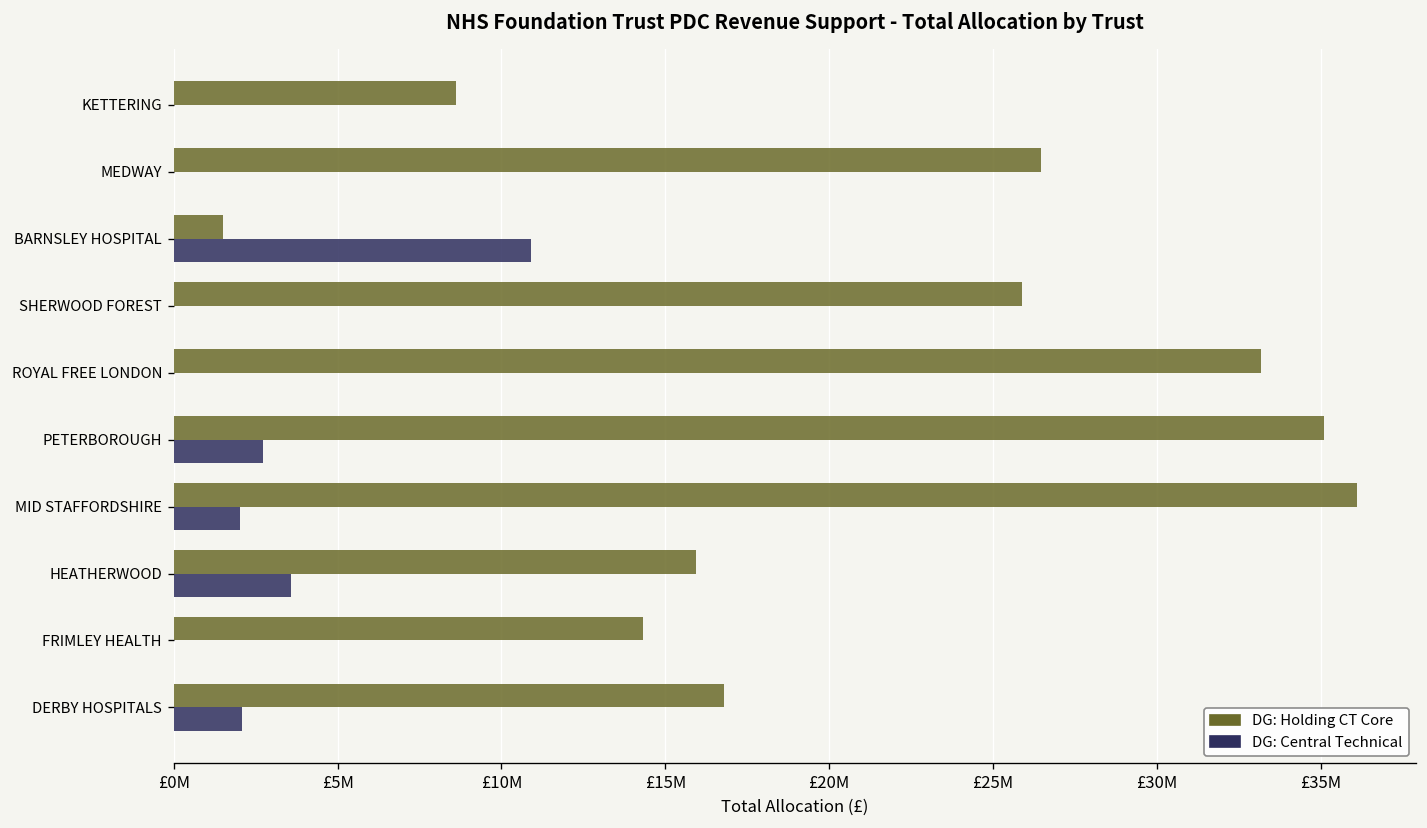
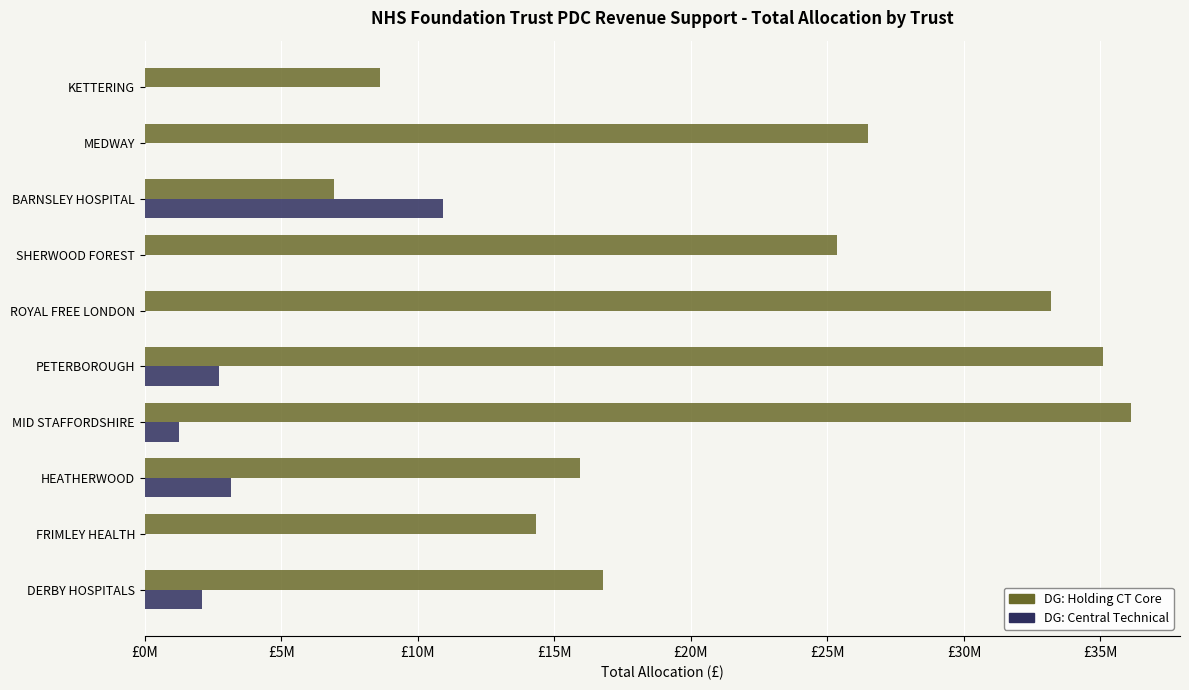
DG: Holding CT Core, BARNSLEY HOSPITAL: £1500000 -> £6900000
DG: Holding CT Core, SHERWOOD FOREST: £25900000 -> £25400000
DG: Central Technical, MID STAFFORDSHIRE: £2000000 -> £1300000
DG: Central Technical, HEATHERWOOD: £3600000 -> £3200000
